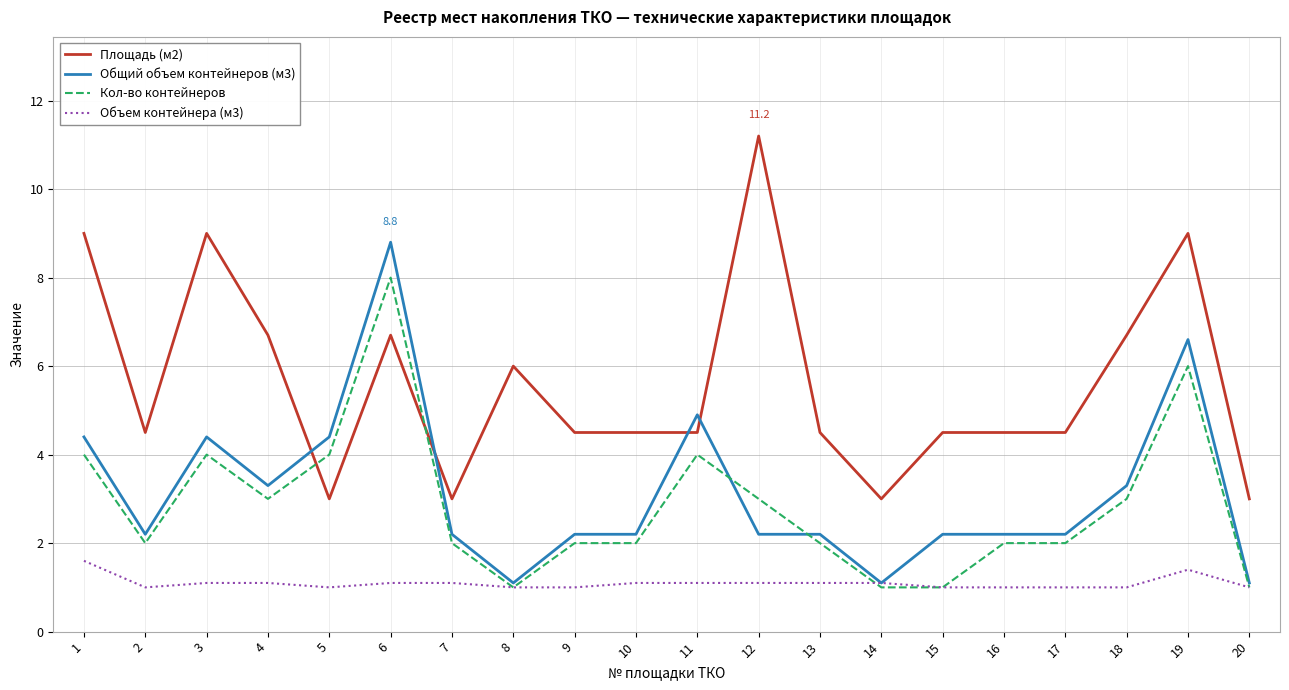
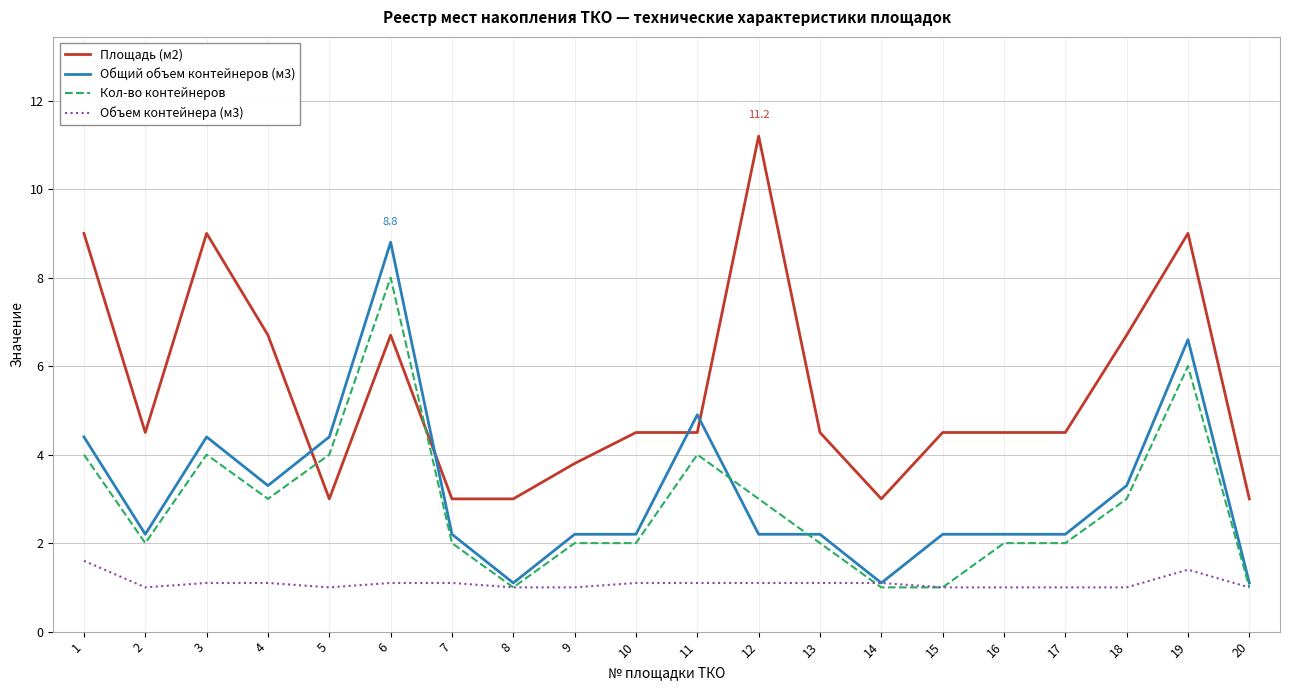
Площадь (м2), 8: 6 -> 3
Площадь (м2), 9: 4.5 -> 3.8
